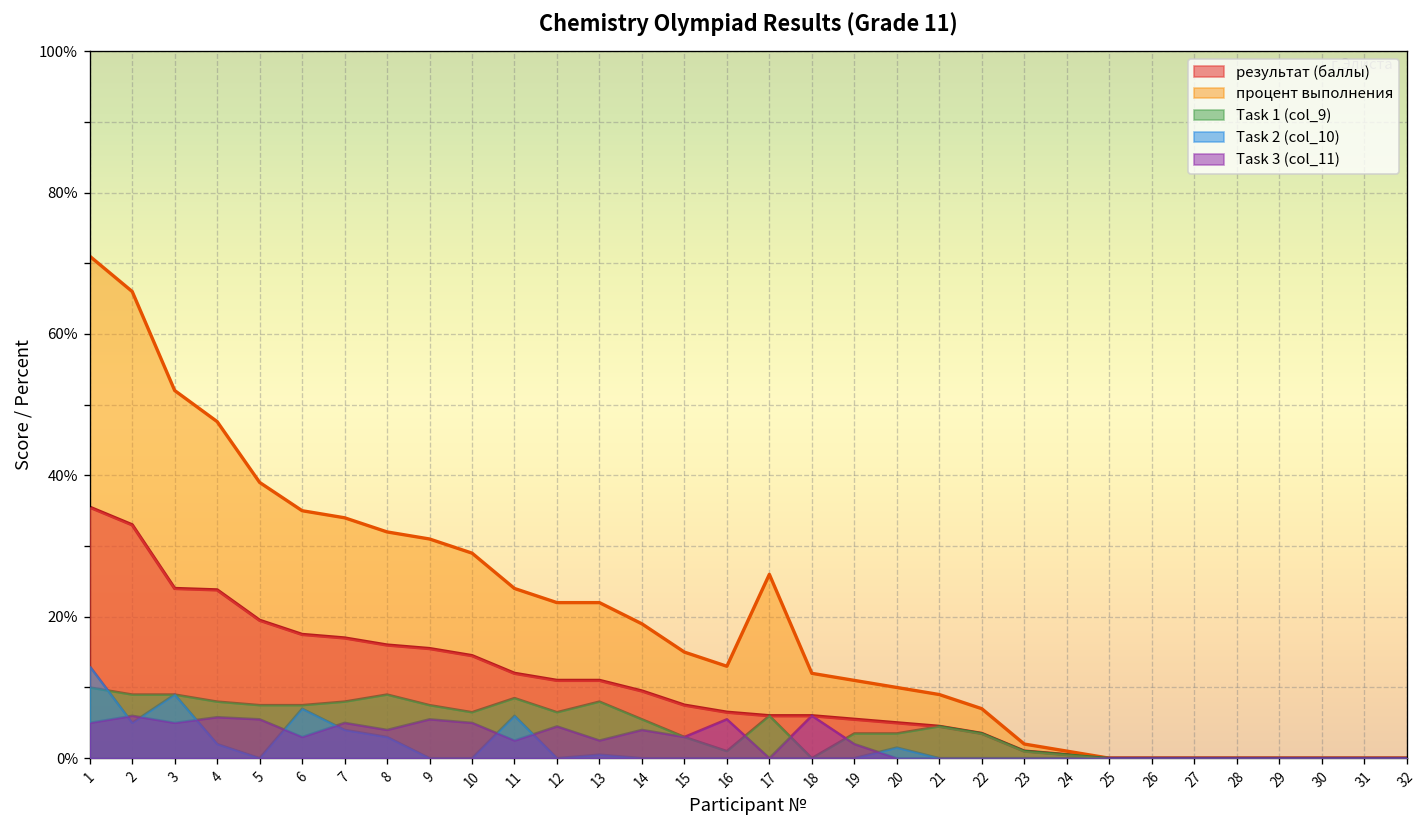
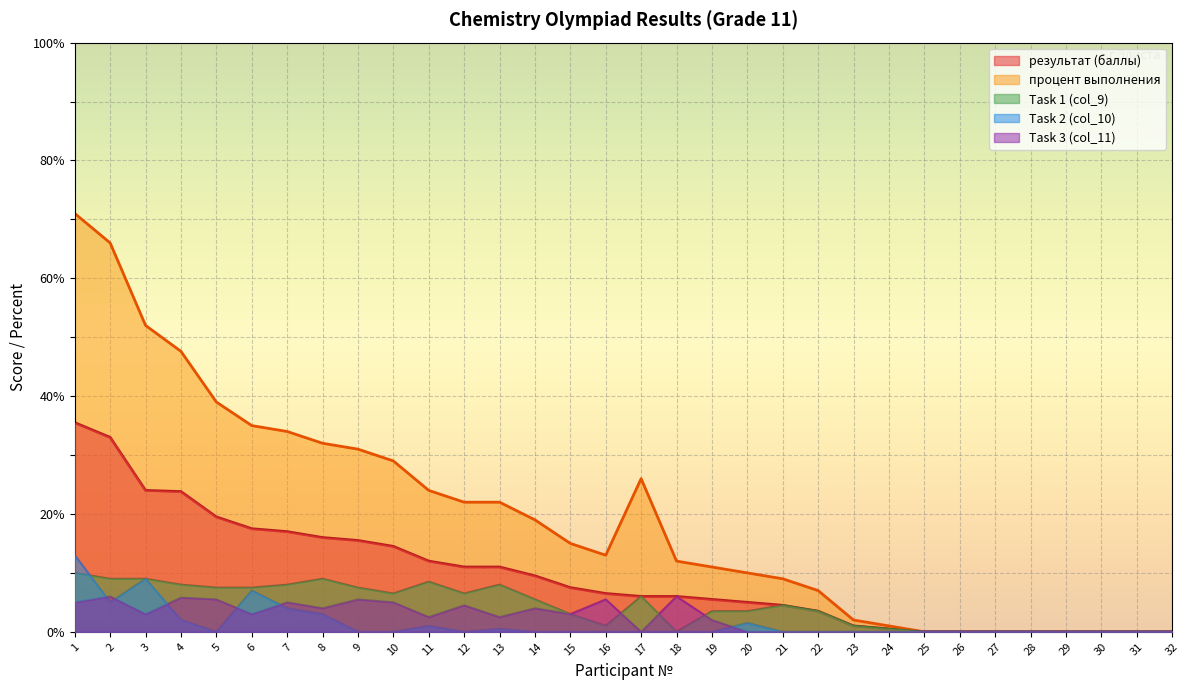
Task 3 (col_11), 3: 5% -> 3%
Task 2 (col_10), 11: 6% -> 1%
